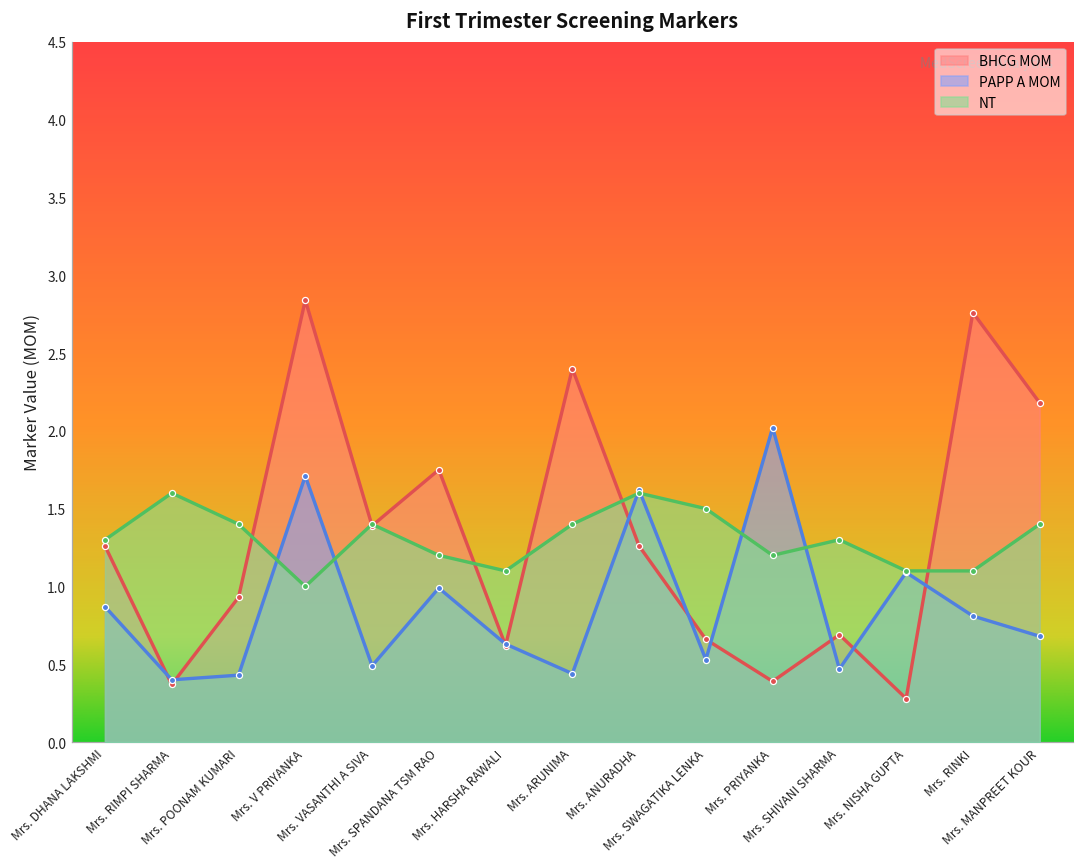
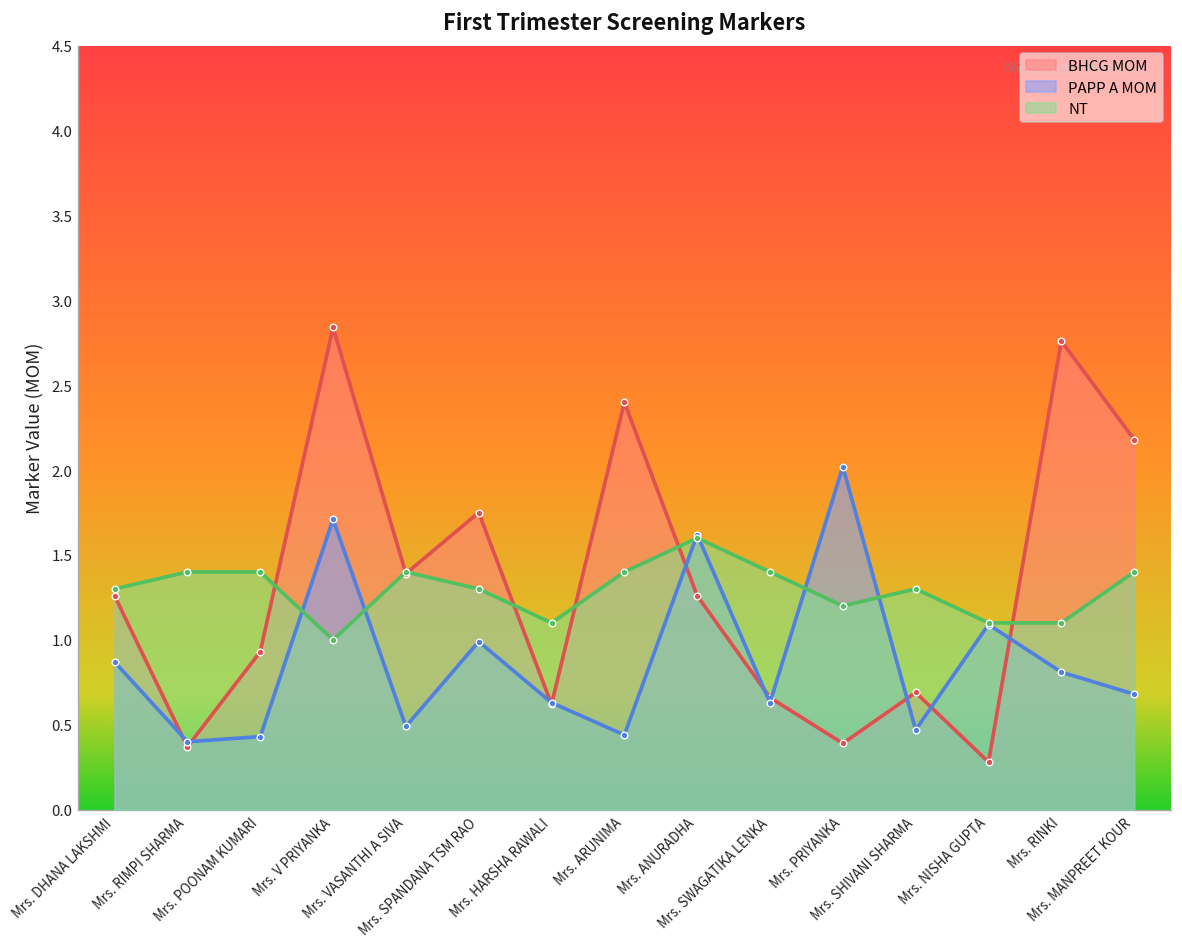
NT, Mrs. RIMPI SHARMA: 1.6 -> 1.4
NT, Mrs. SPANDANA TSM RAO: 1.2 -> 1.3
PAPP A MOM, Mrs. SWAGATIKA LENKA: 0.53 -> 0.63
NT, Mrs. SWAGATIKA LENKA: 1.5 -> 1.4
